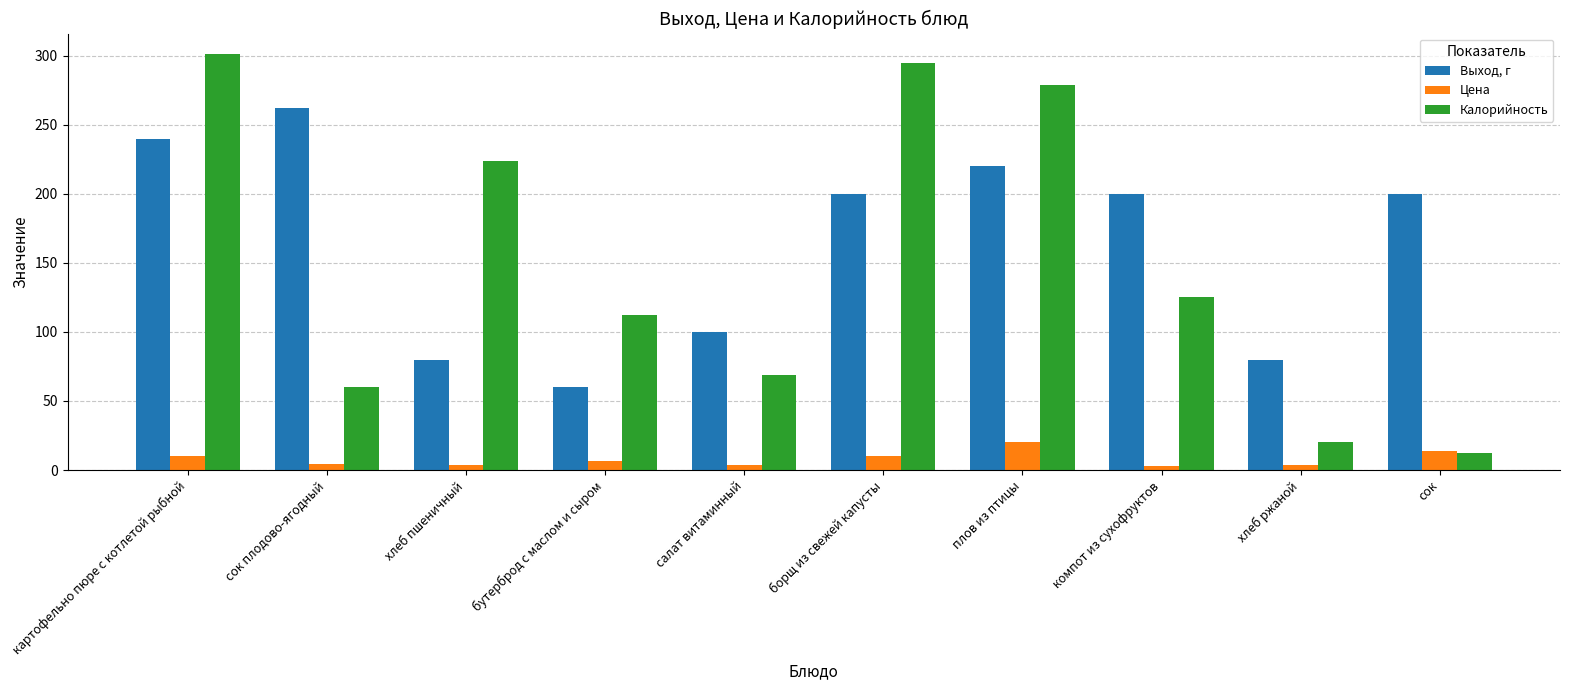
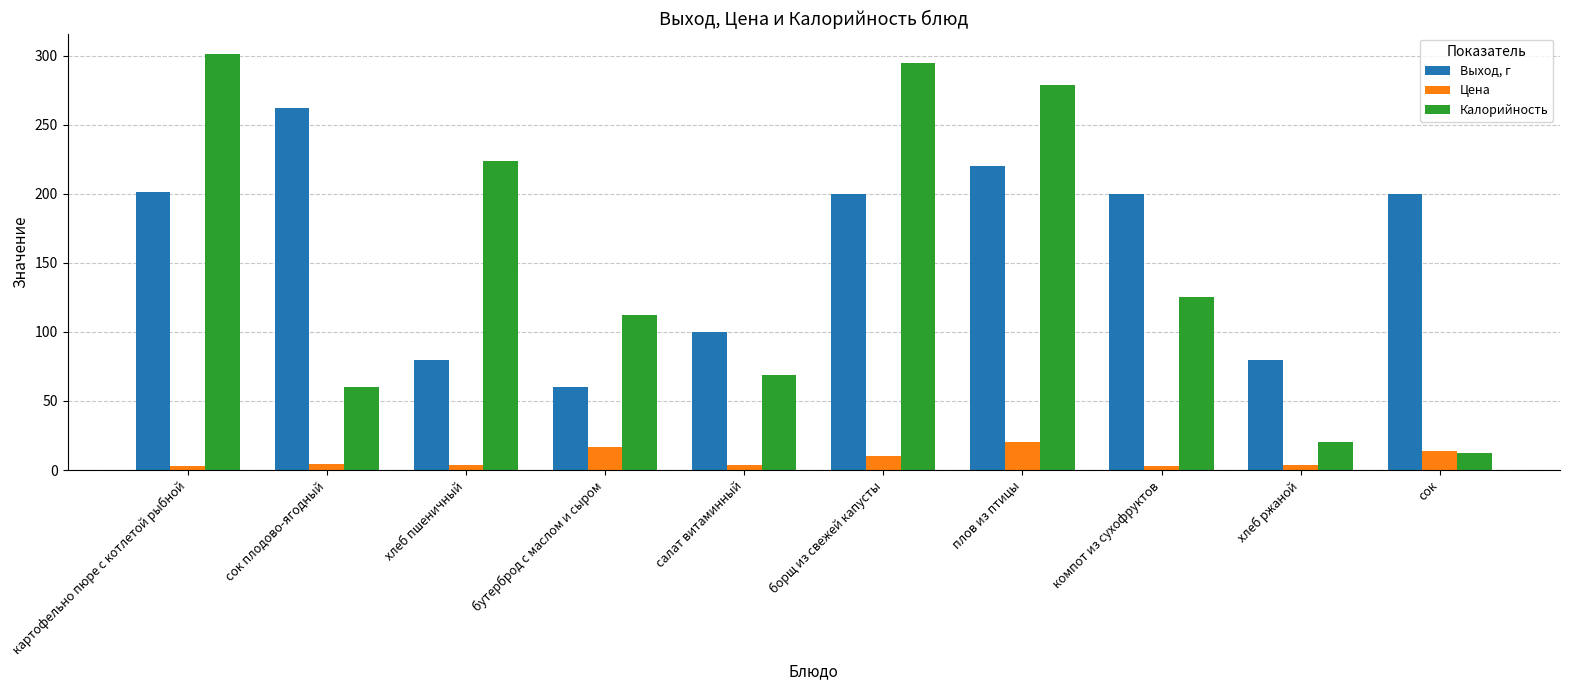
Выход, г, картофельно пюре с котлетой рыбной: 240 -> 201
Цена, картофельно пюре с котлетой рыбной: 10 -> 3
Цена, бутерброд с маслом и сыром: 7 -> 17
